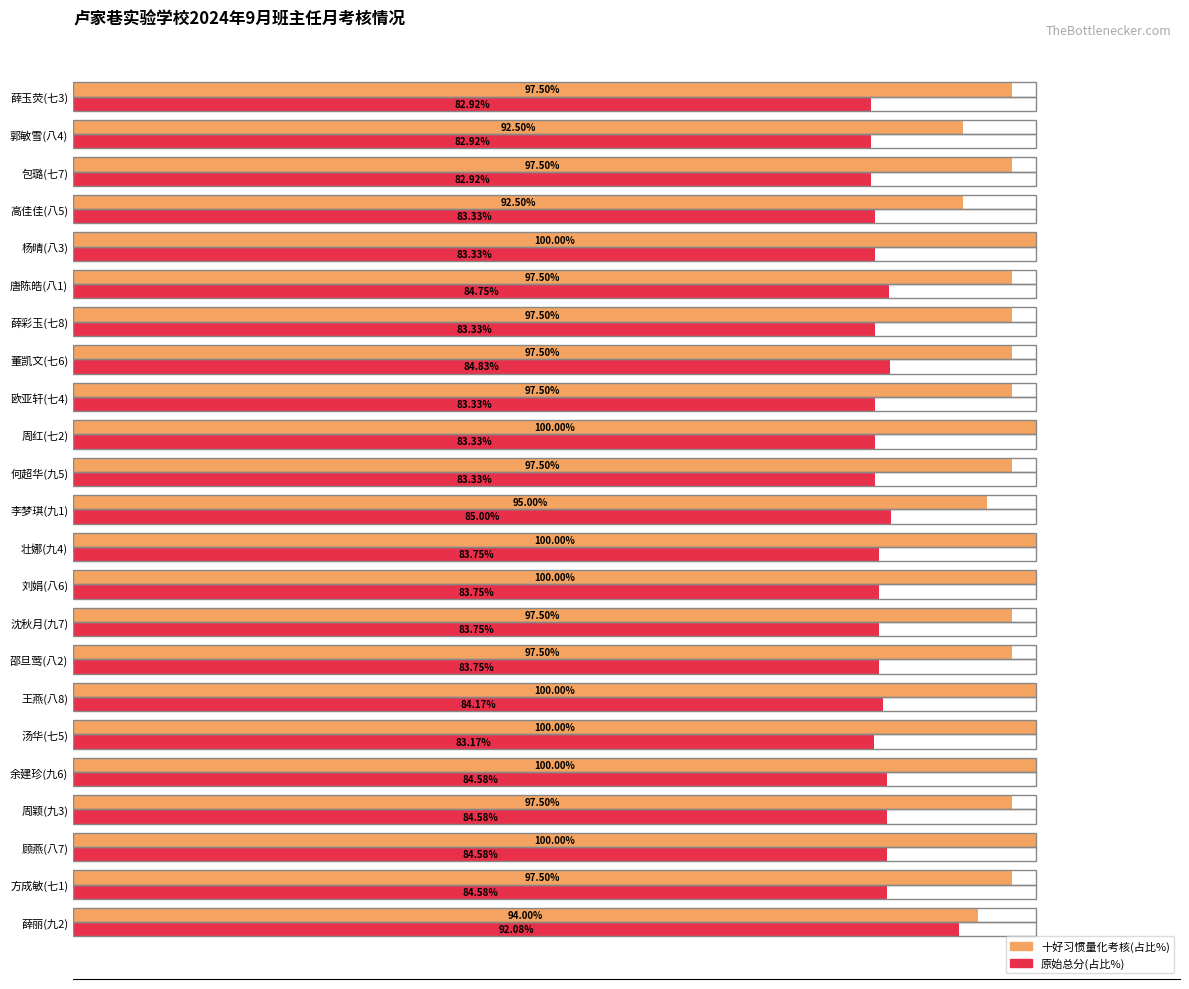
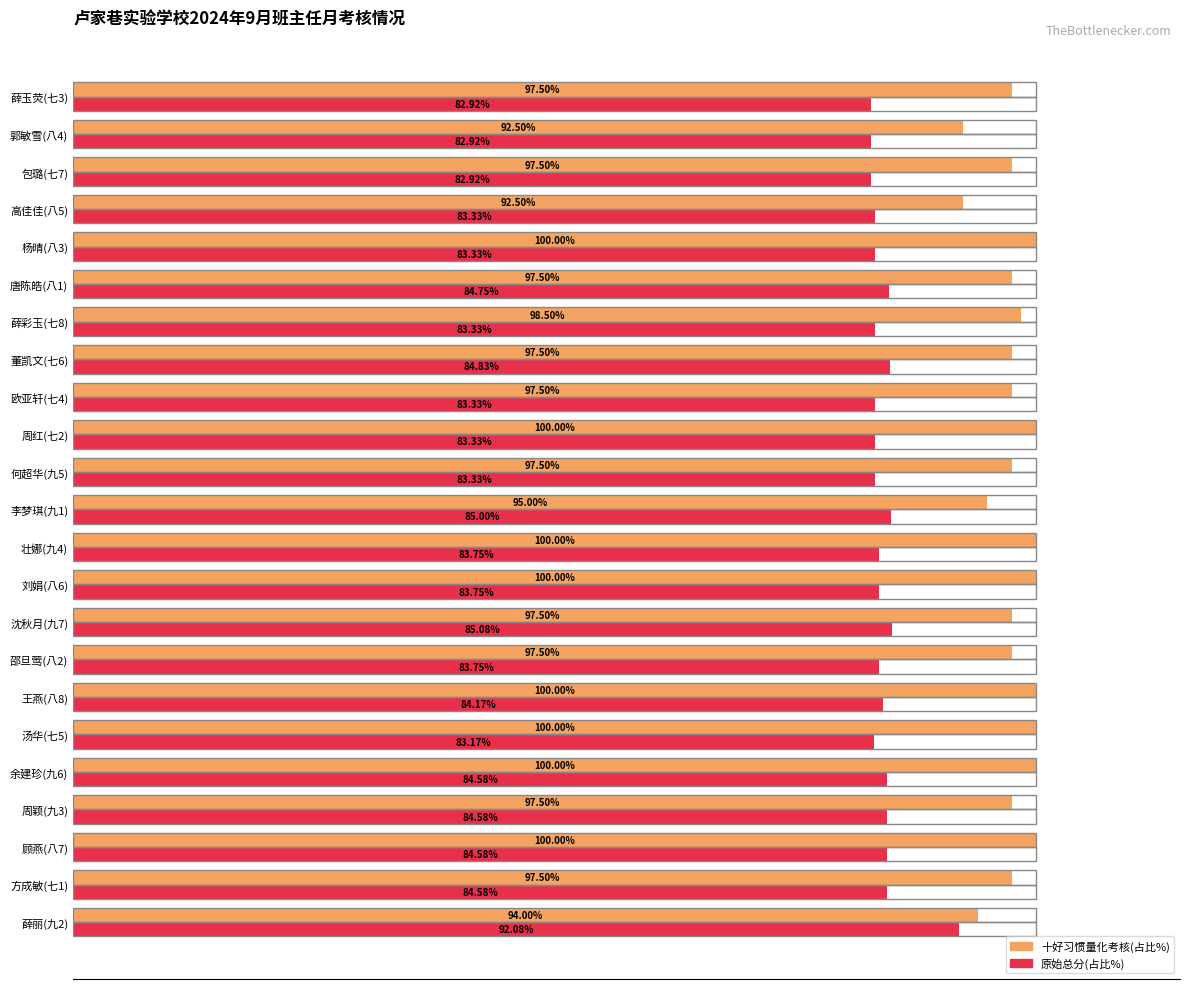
十好习惯量化考核(占比%), 薛彩玉(七8): 97.50% -> 98.50%
原始总分(占比%), 沈秋月(九7): 83.75% -> 85.08%
